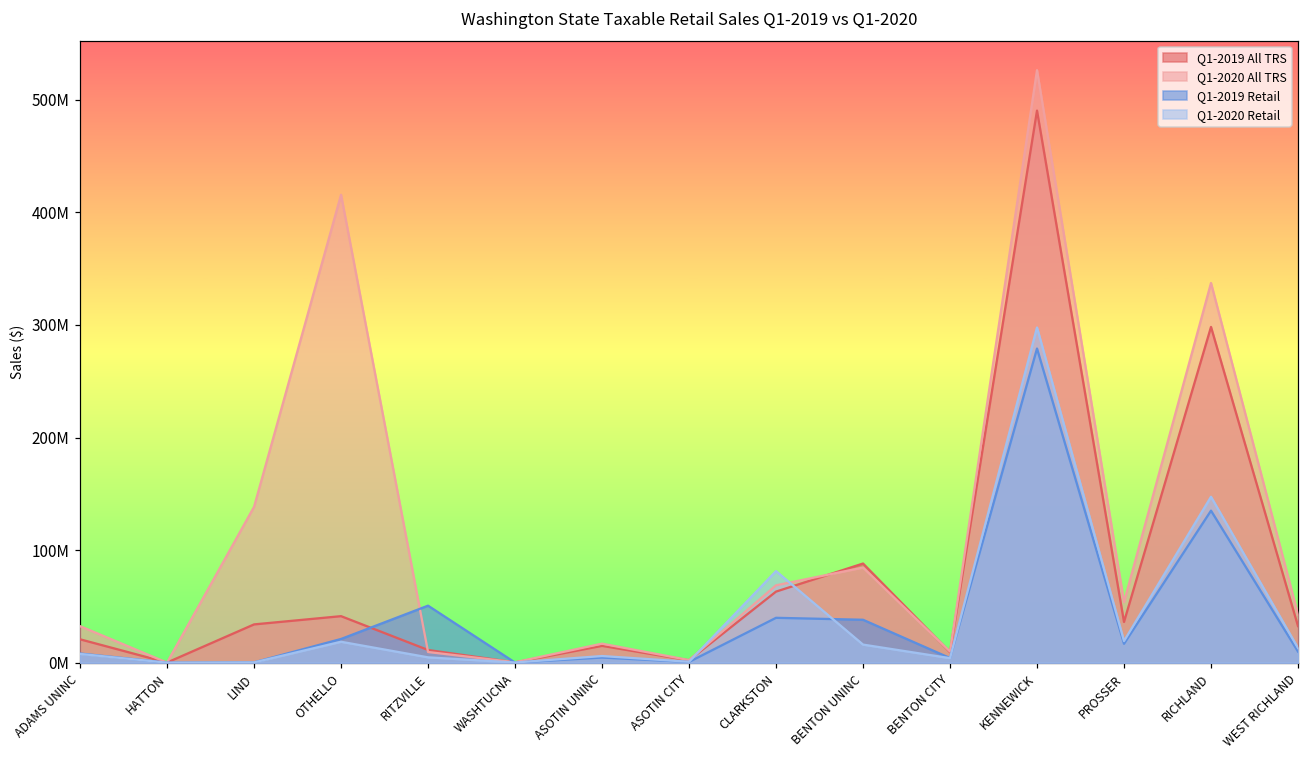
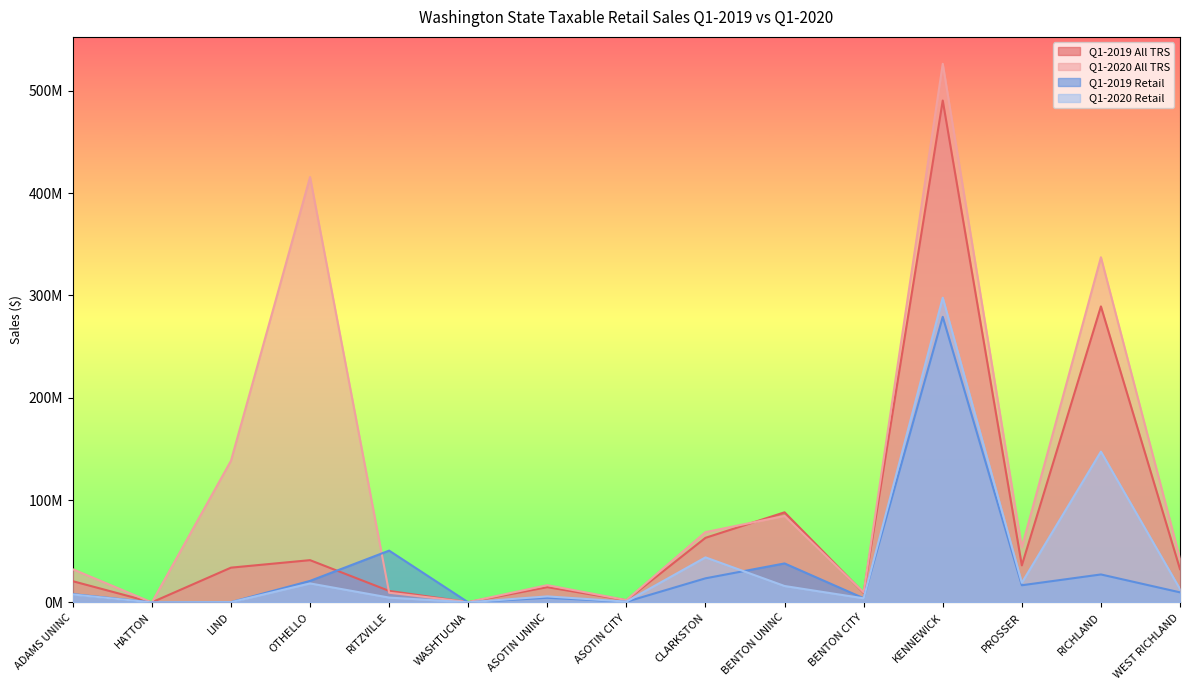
Q1-2019 Retail, CLARKSTON: 40000000 -> 24000000
Q1-2020 Retail, CLARKSTON: 81000000 -> 44000000
Q1-2019 All TRS, RICHLAND: 298000000 -> 289000000
Q1-2019 Retail, RICHLAND: 135000000 -> 27000000
